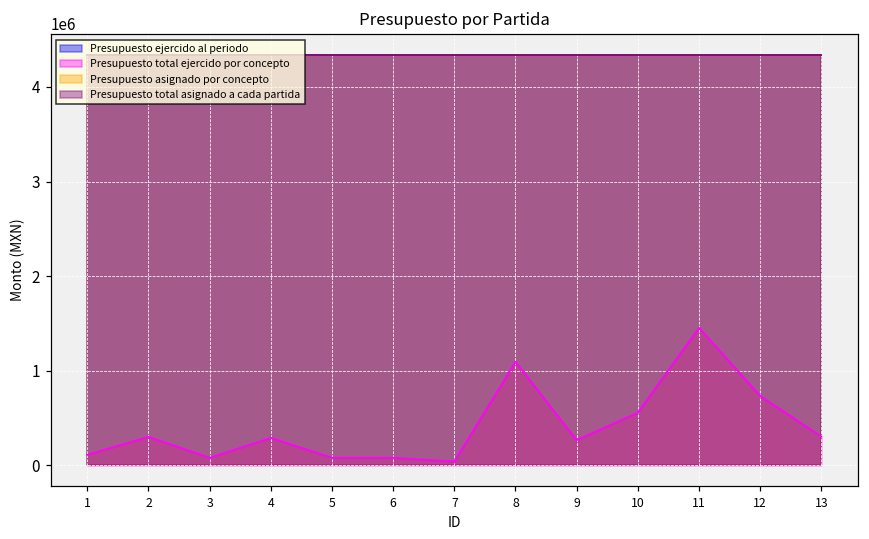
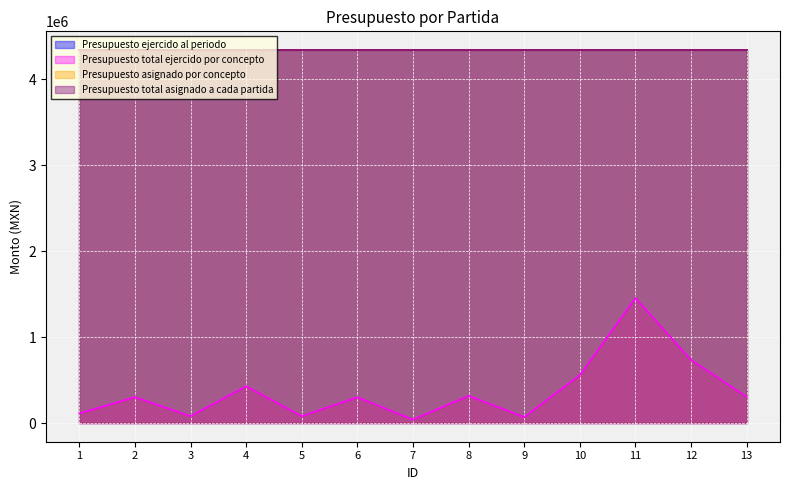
Presupuesto total ejercido por concepto, 4: 300000 -> 400000
Presupuesto total ejercido por concepto, 6: 100000 -> 300000
Presupuesto total ejercido por concepto, 8: 1100000 -> 300000
Presupuesto total ejercido por concepto, 9: 300000 -> 100000
